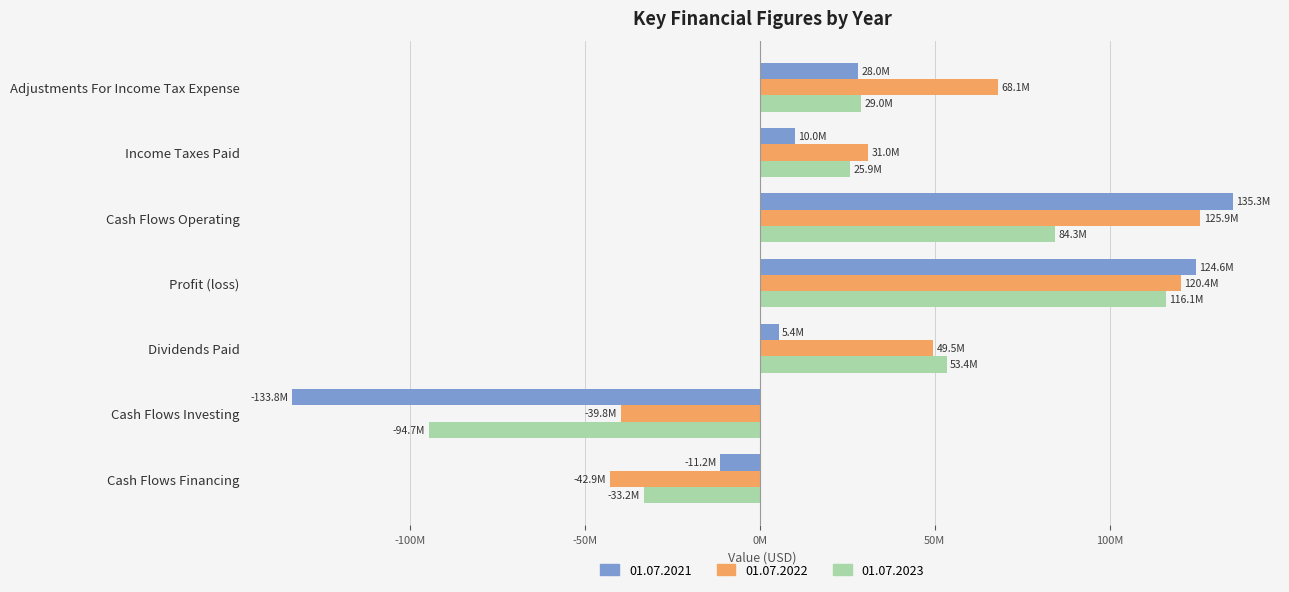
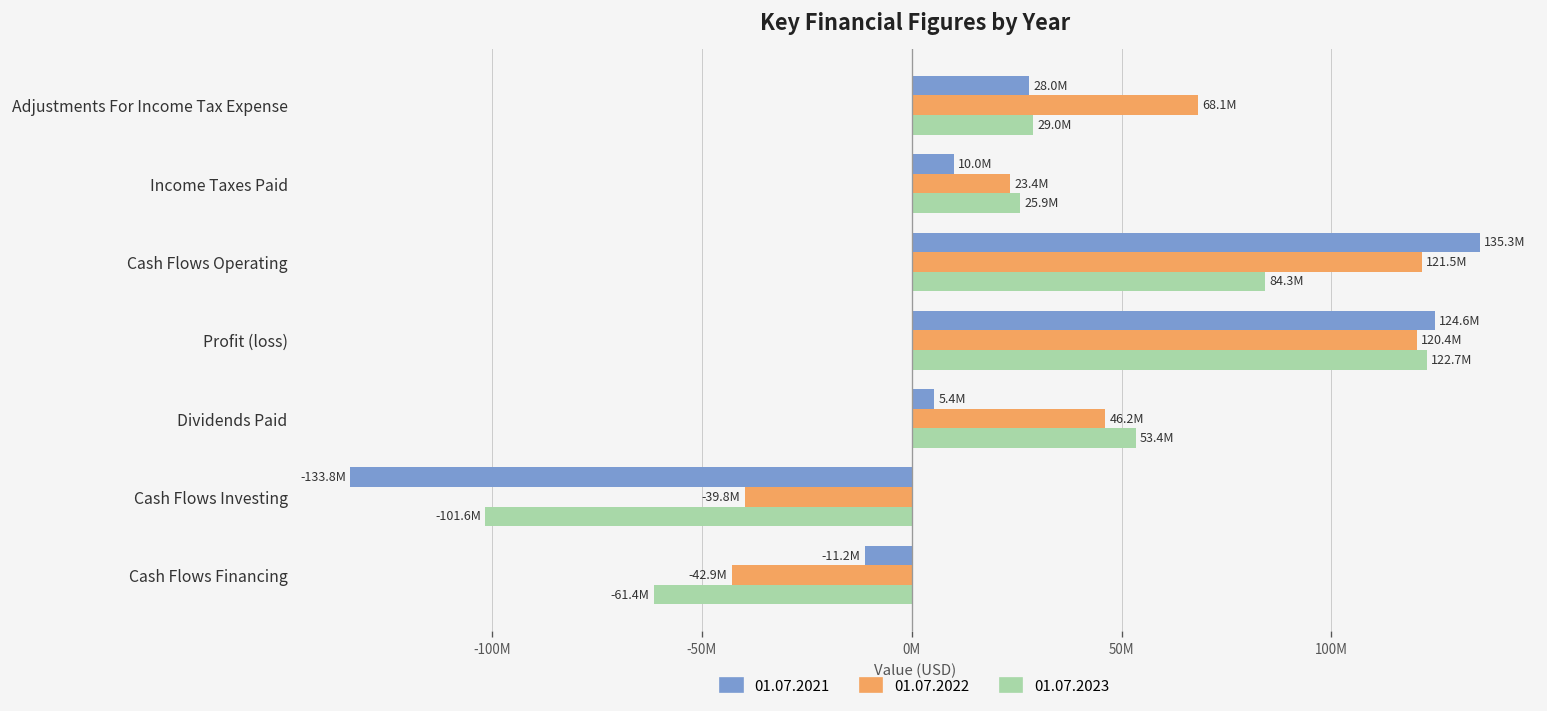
01.07.2022, Income Taxes Paid: 31.0M -> 23.4M
01.07.2022, Cash Flows Operating: 125.9M -> 121.5M
01.07.2023, Profit (loss): 116.1M -> 122.7M
01.07.2022, Dividends Paid: 49.5M -> 46.2M
01.07.2023, Cash Flows Investing: -94.7M -> -101.6M
01.07.2023, Cash Flows Financing: -33.2M -> -61.4M
